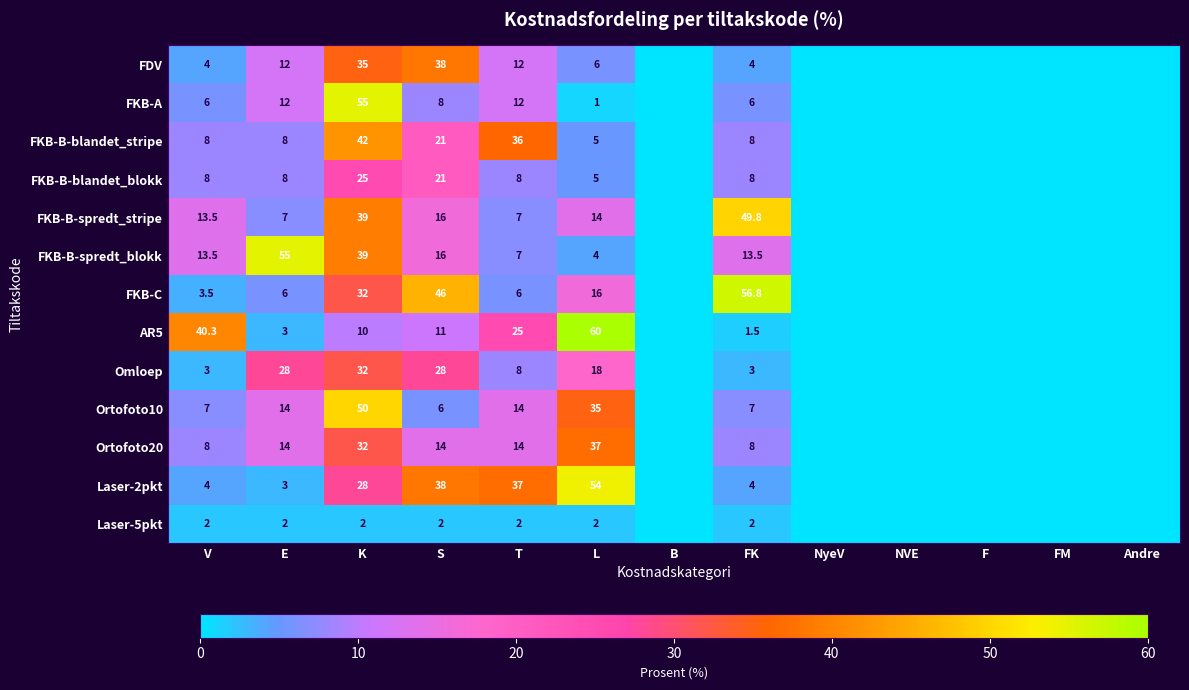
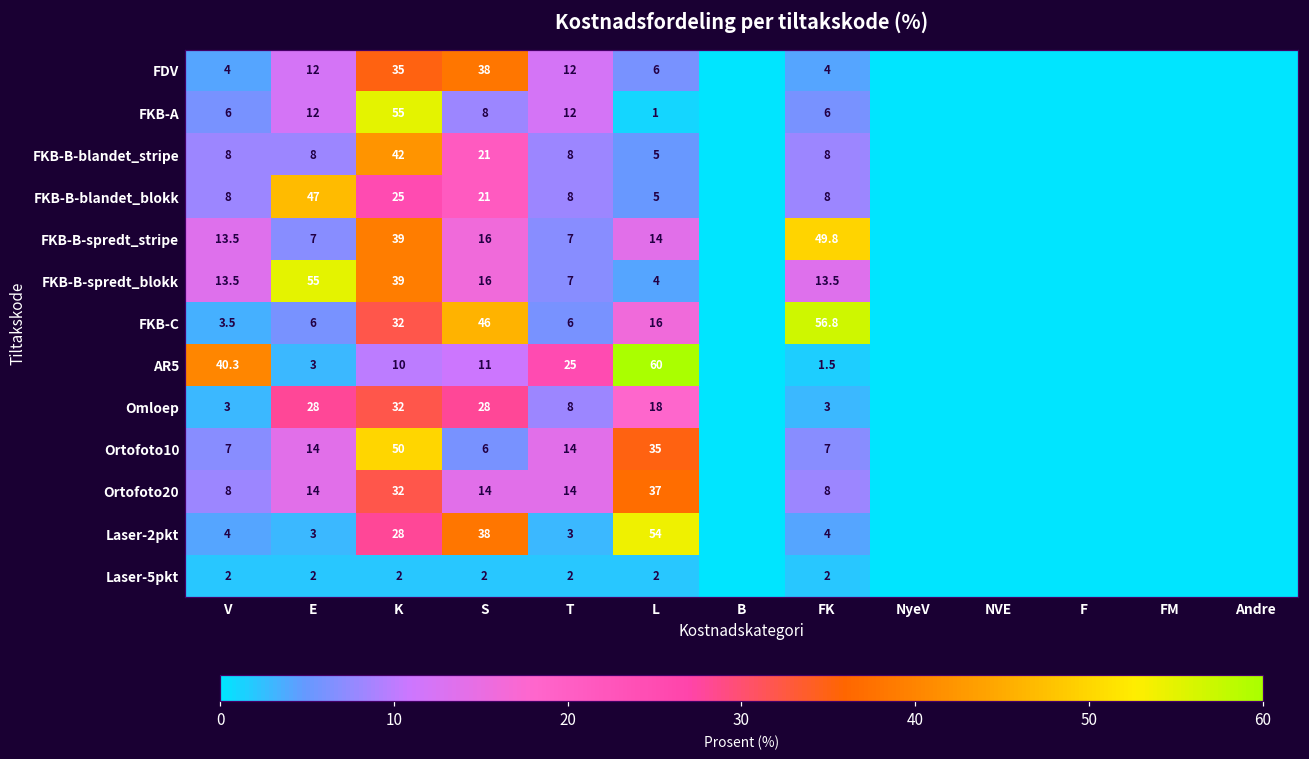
FKB-B-blandet_stripe, T: 36 -> 8
FKB-B-blandet_blokk, E: 8 -> 47
Laser-2pkt, T: 37 -> 3
